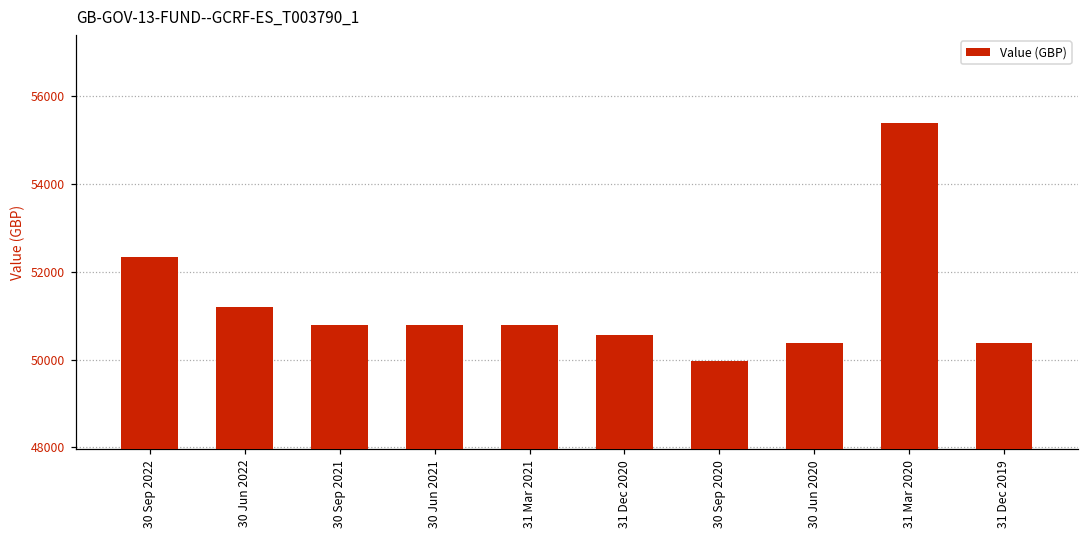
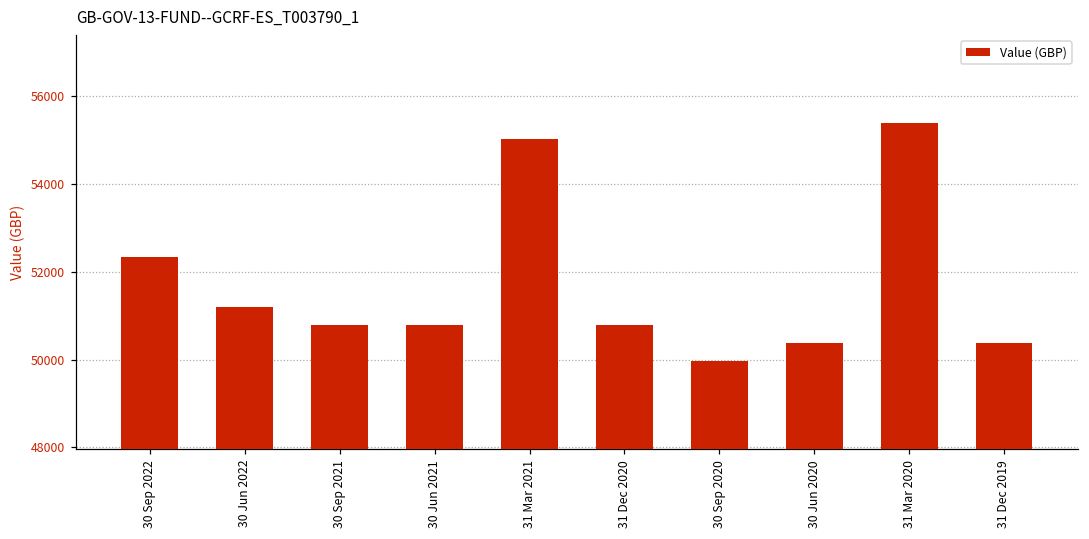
31 Mar 2021: 50800 -> 55000
31 Dec 2020: 50600 -> 50800
